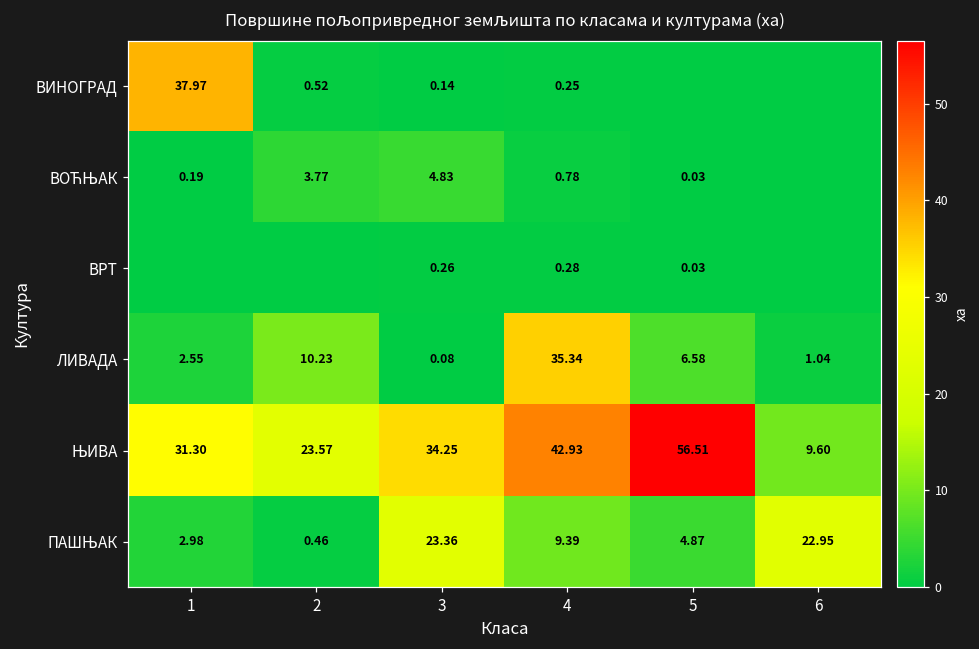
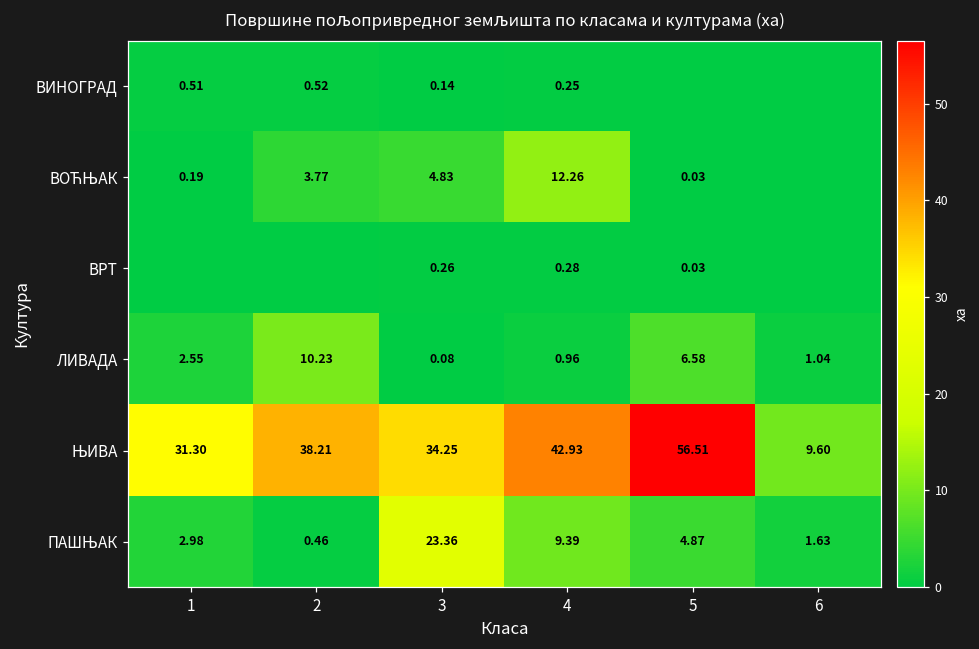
ВИНОГРАД, 1: 37.97 -> 0.51
ВОЋЊАК, 4: 0.78 -> 12.26
ЛИВАДА, 4: 35.34 -> 0.96
ЊИВА, 2: 23.57 -> 38.21
ПАШЊАК, 6: 22.95 -> 1.63
